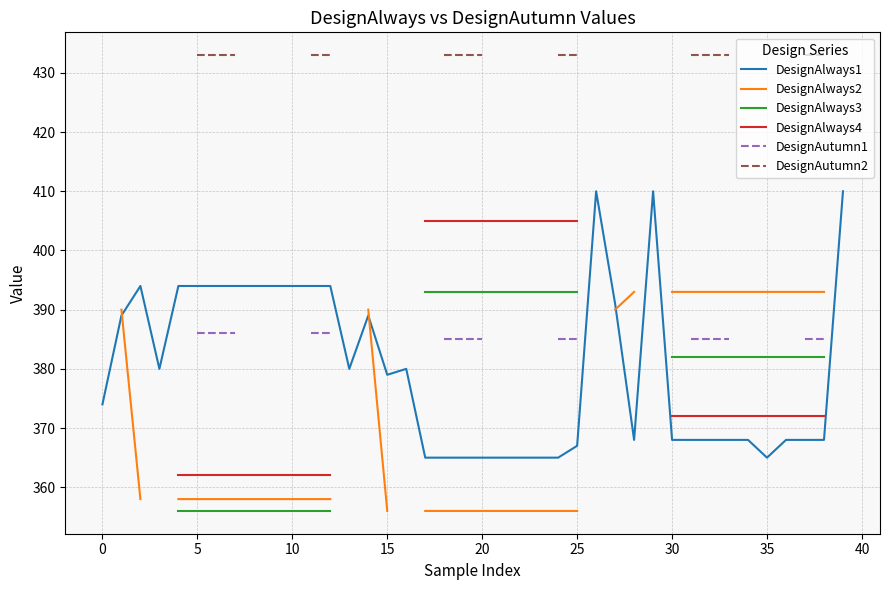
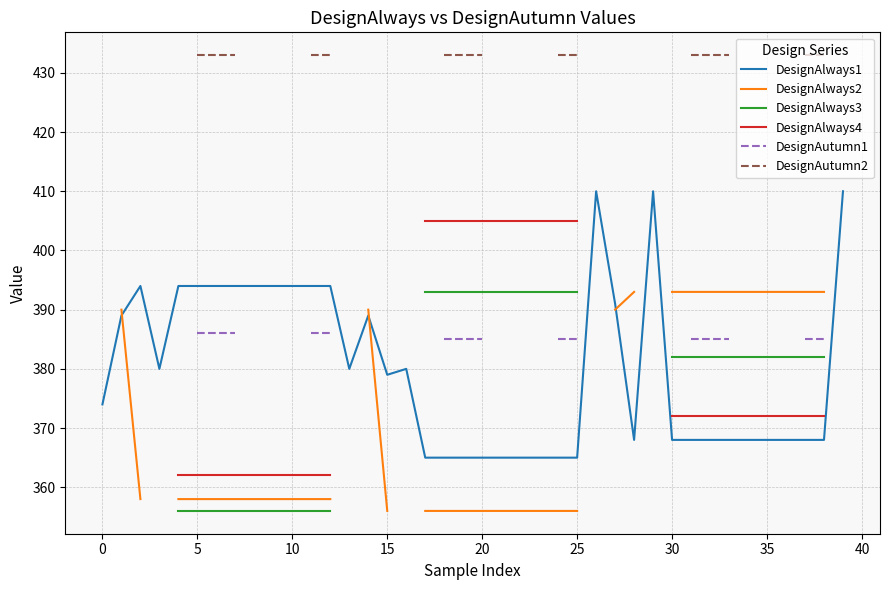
DesignAlways1, 25: 367 -> 365
DesignAlways1, 35: 365 -> 368
